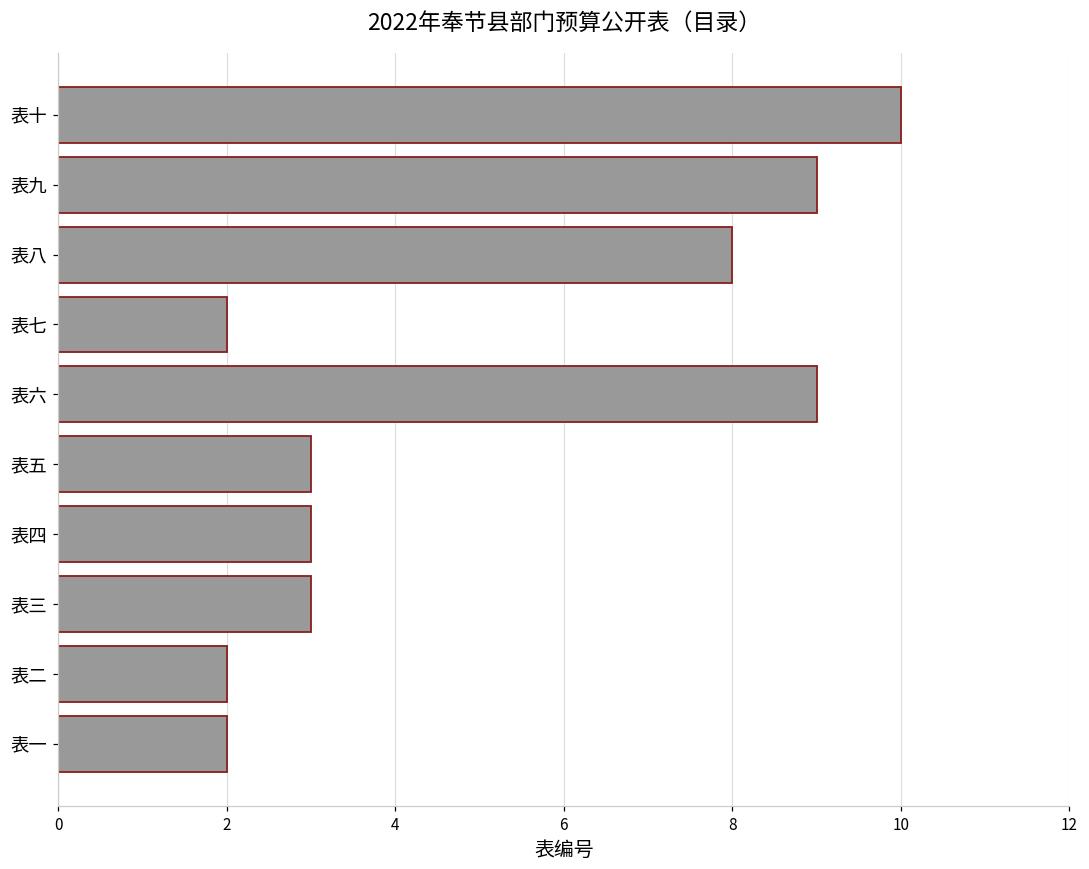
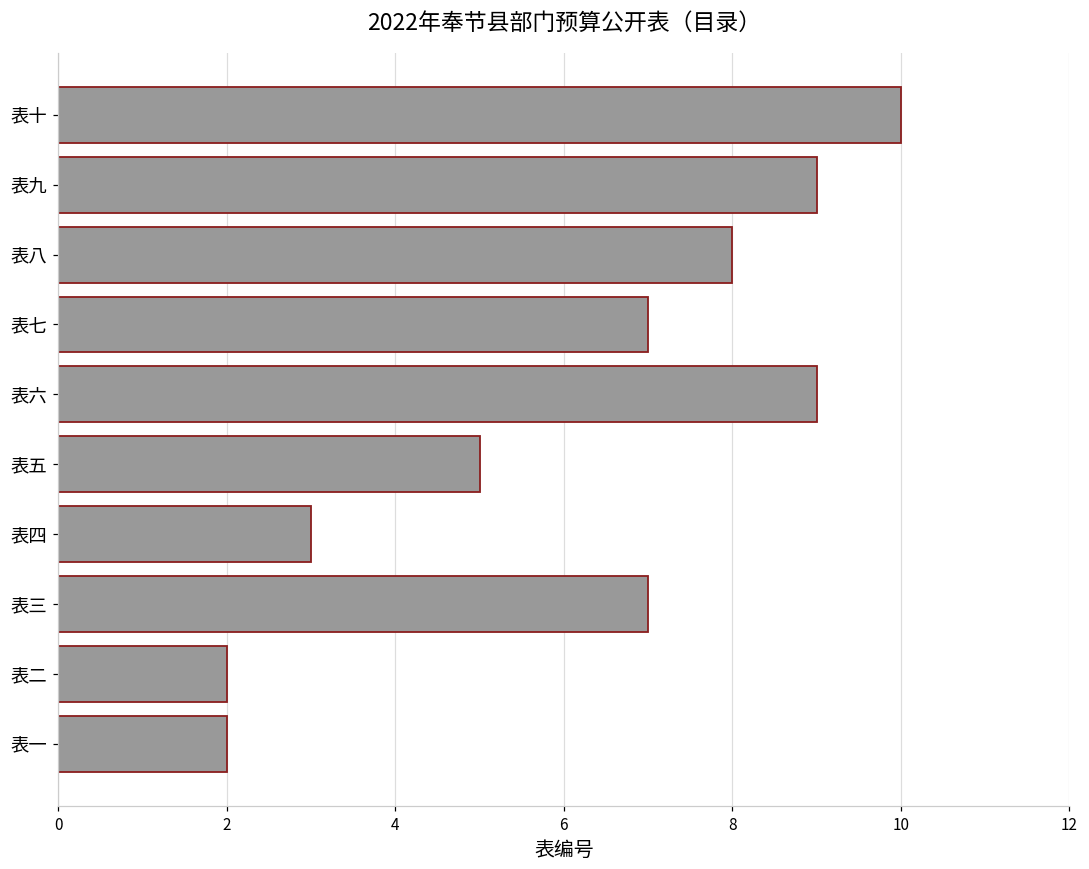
表七: 2 -> 7
表五: 3 -> 5
表三: 3 -> 7
